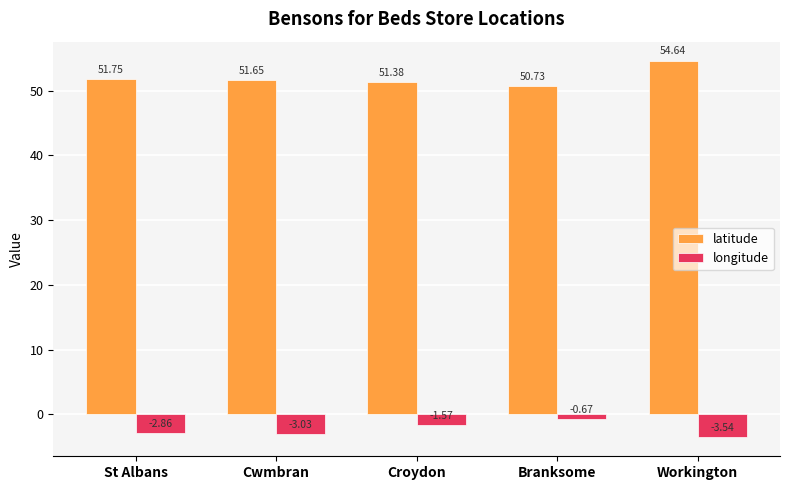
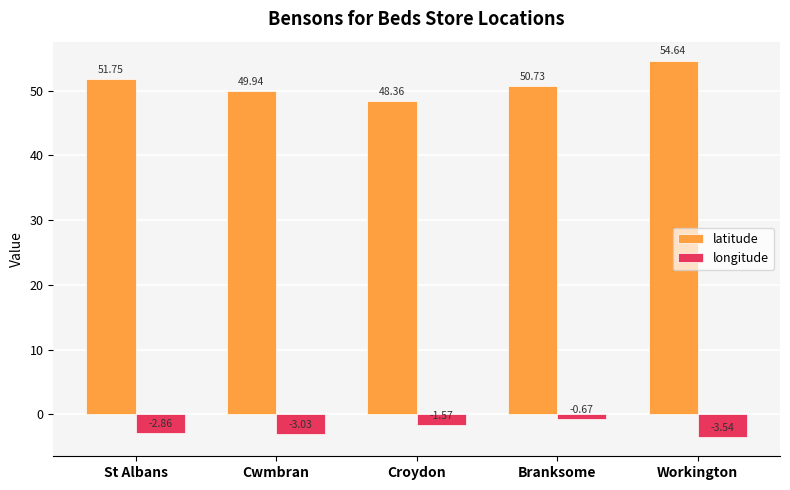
latitude, Cwmbran: 51.65 -> 49.94
latitude, Croydon: 51.38 -> 48.36
